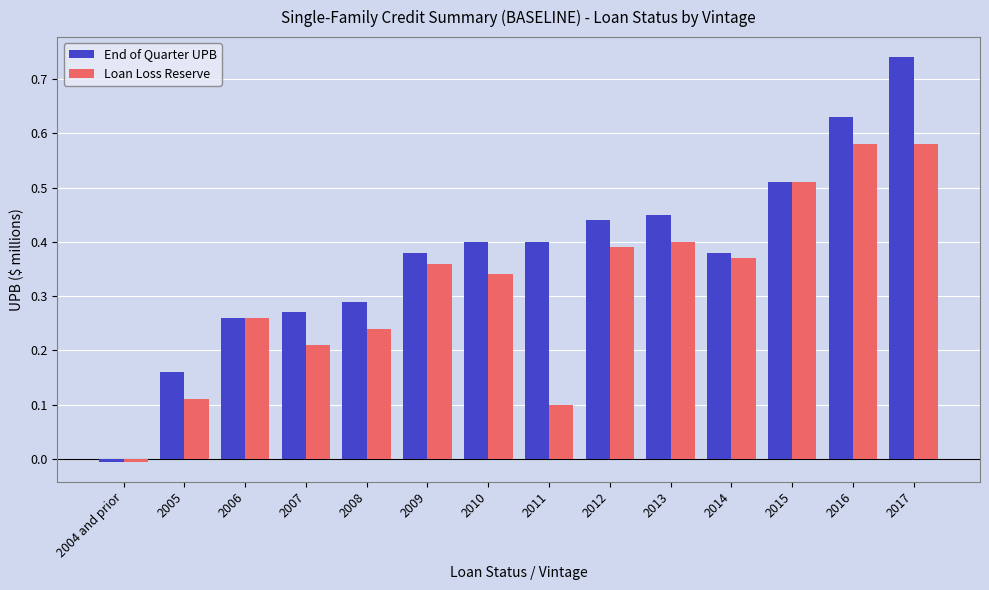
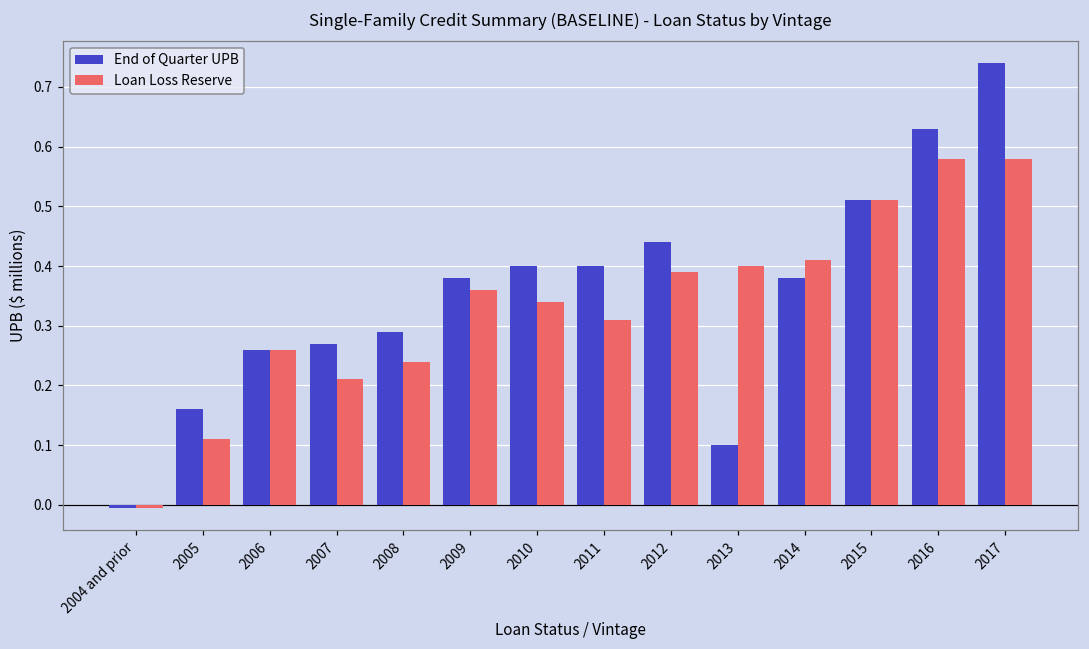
Loan Loss Reserve, 2011: 0.10 -> 0.31
End of Quarter UPB, 2013: 0.45 -> 0.10
Loan Loss Reserve, 2014: 0.37 -> 0.41
